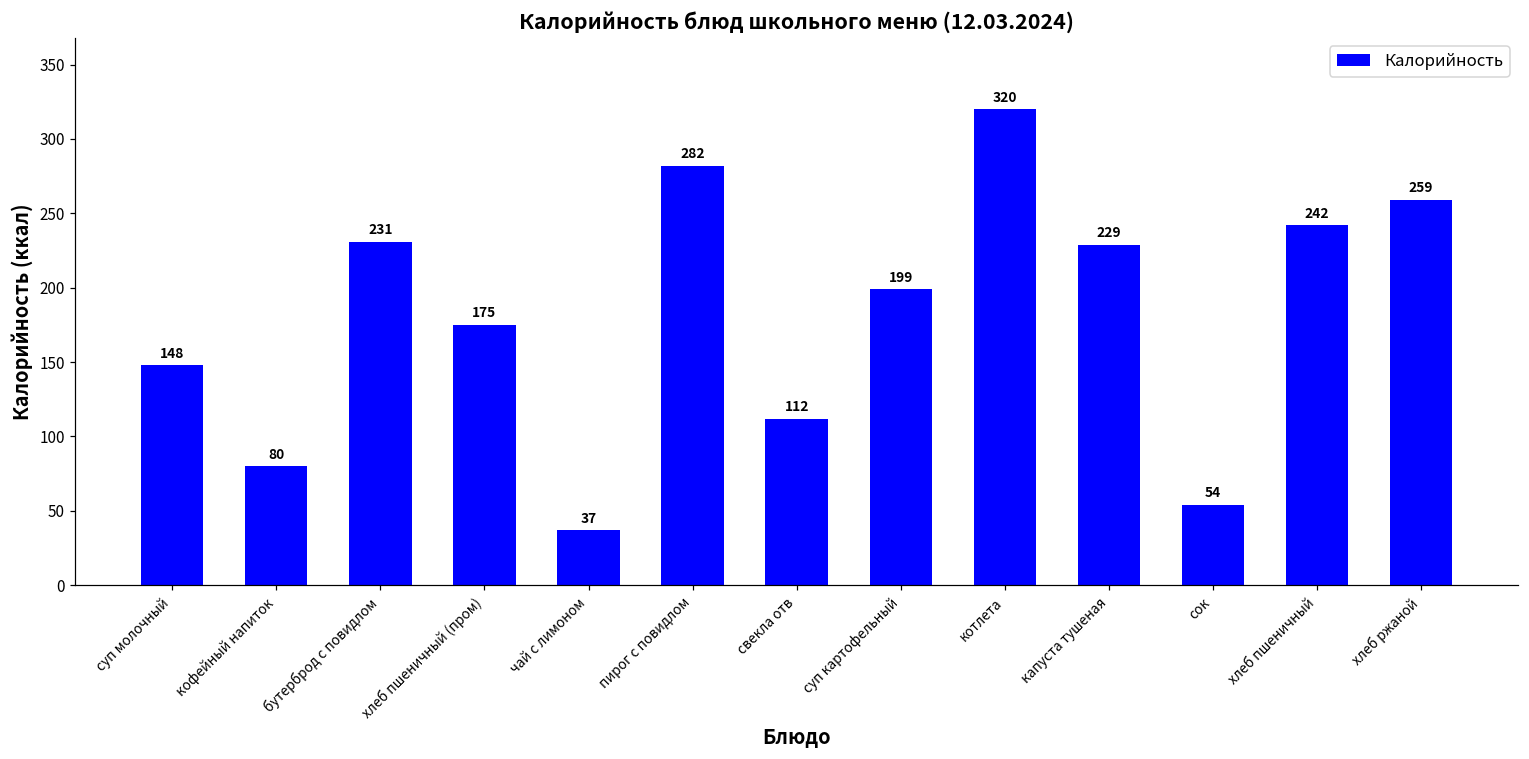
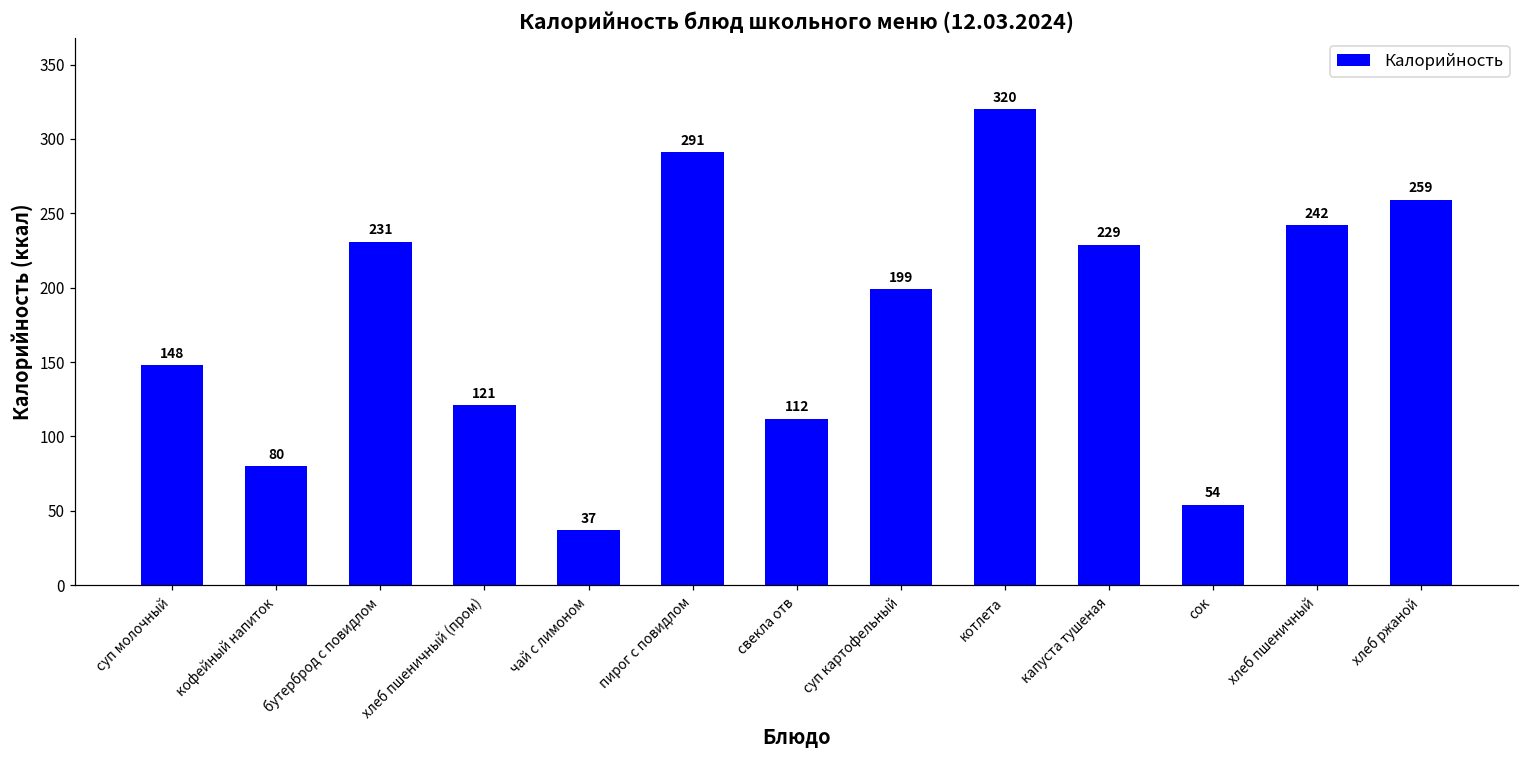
хлеб пшеничный (пром): 175 -> 121
пирог с повидлом: 282 -> 291
